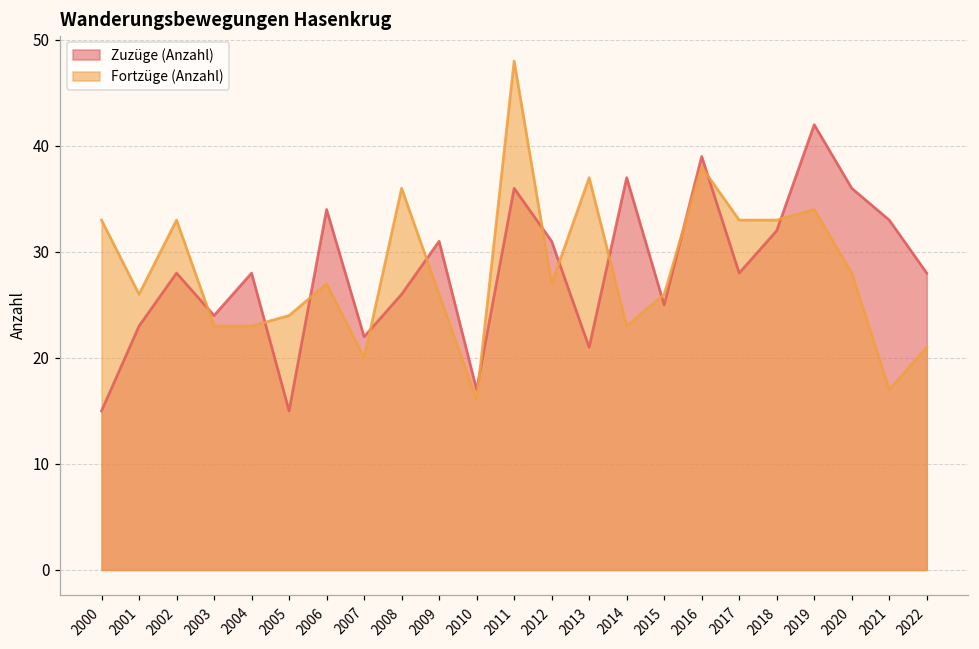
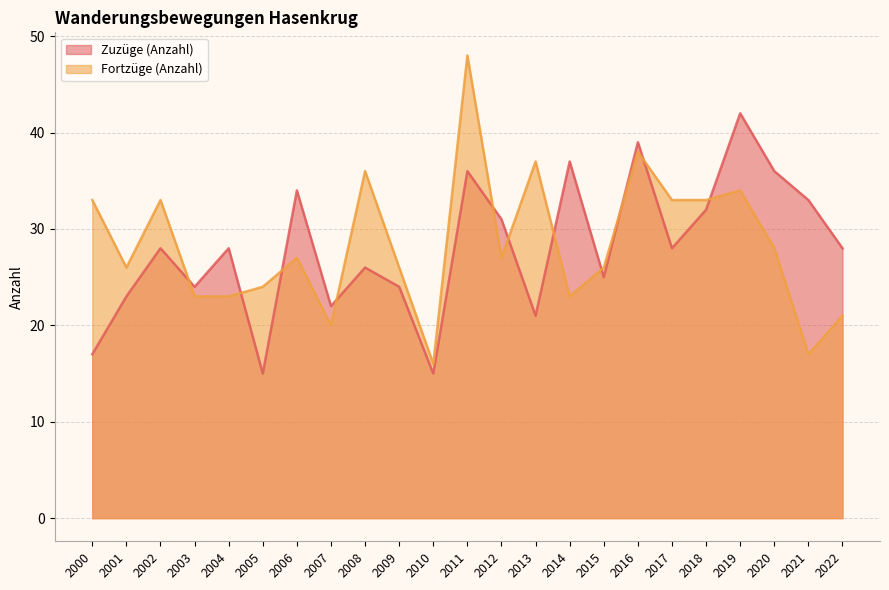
Zuzüge (Anzahl), 2000: 15 -> 17
Zuzüge (Anzahl), 2009: 31 -> 24
Zuzüge (Anzahl), 2010: 17 -> 15
